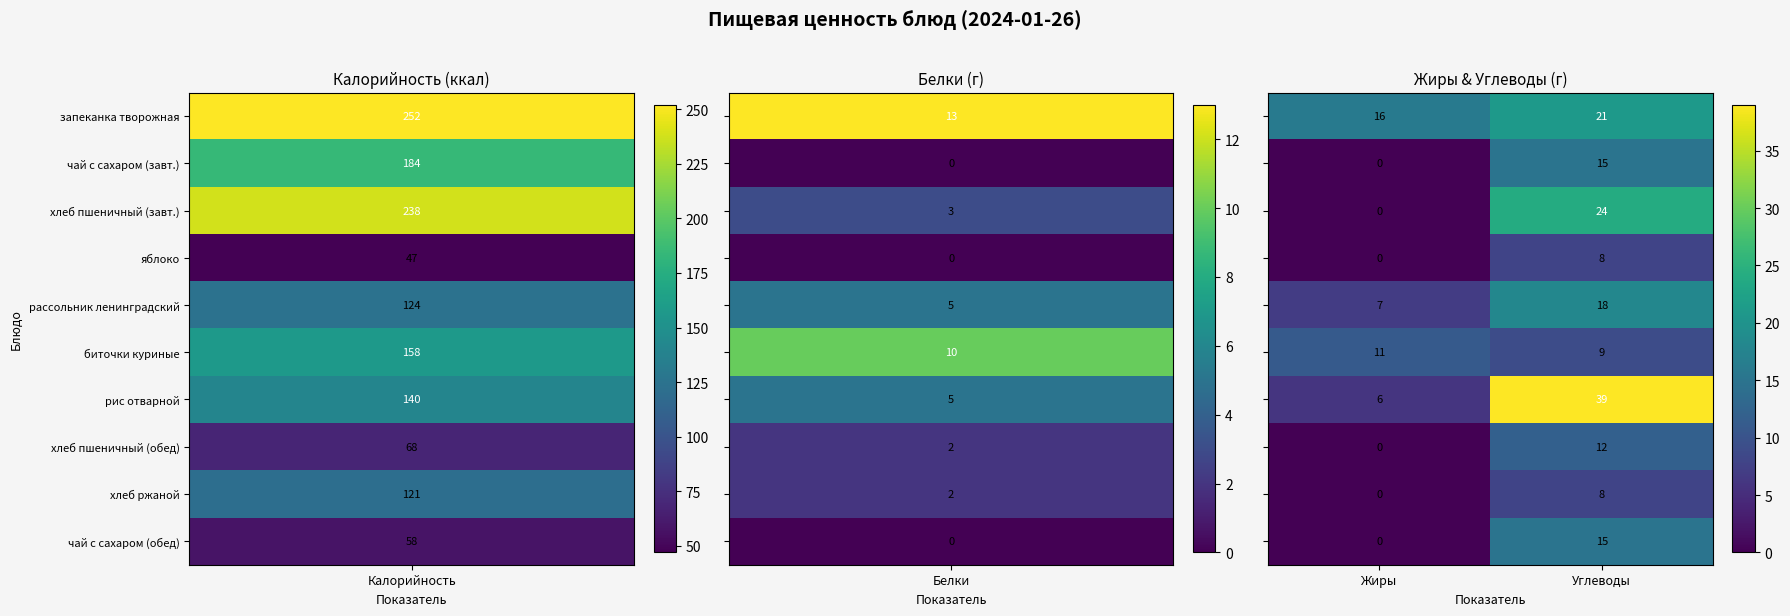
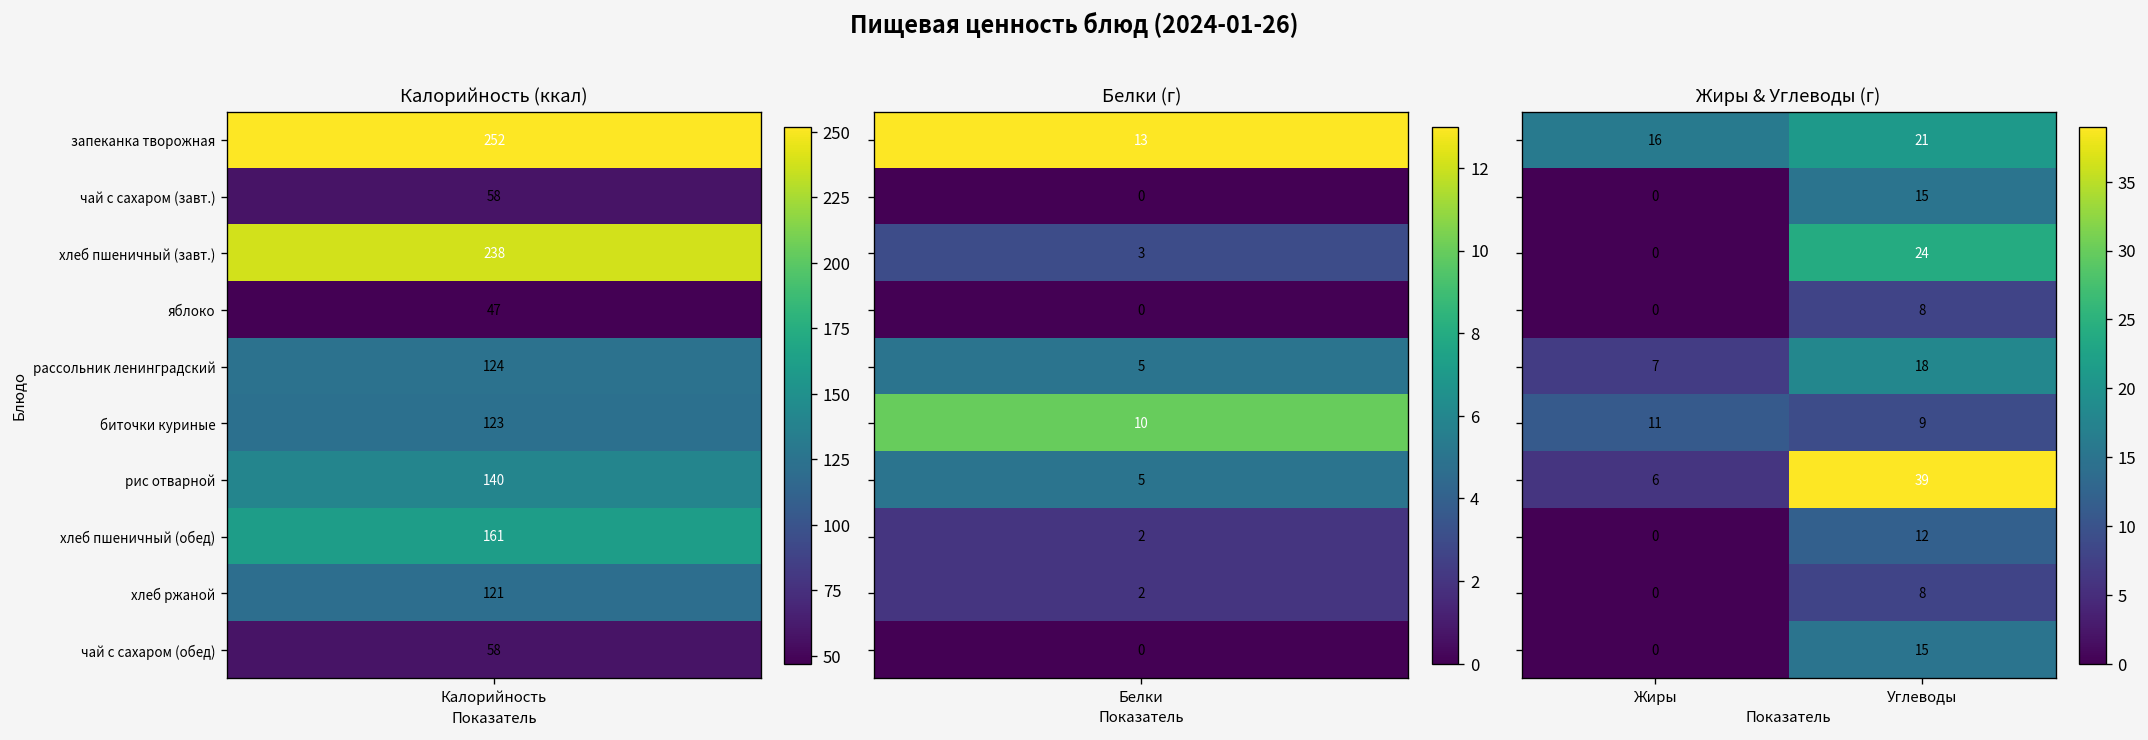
Калорийность (ккал), чай с сахаром (завт.), Калорийность: 184 -> 58
Калорийность (ккал), биточки куриные, Калорийность: 158 -> 123
Калорийность (ккал), хлеб пшеничный (обед), Калорийность: 68 -> 161
